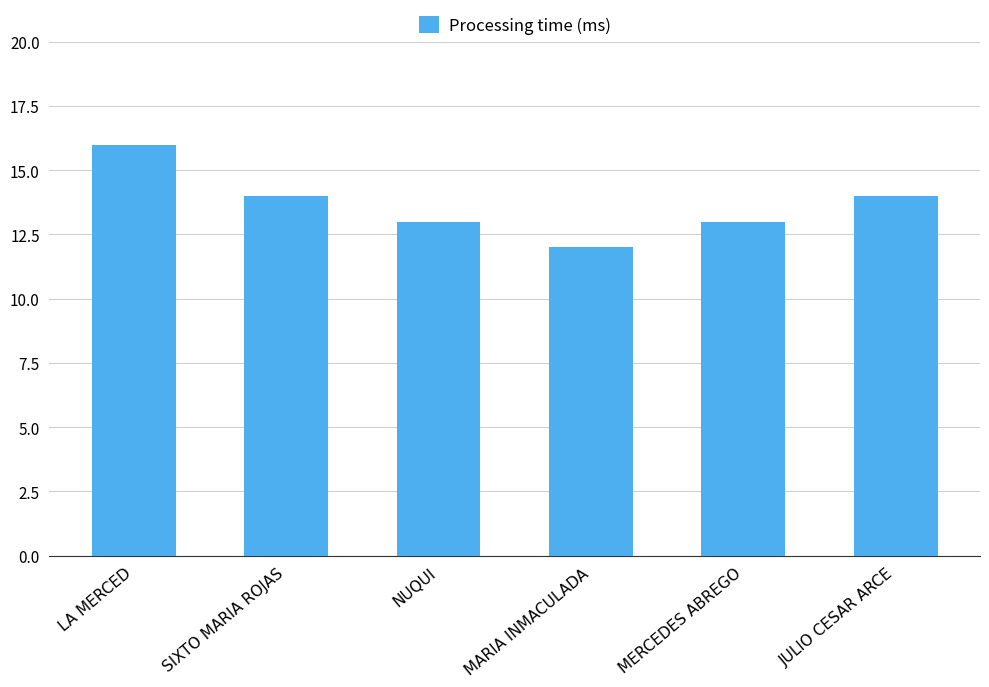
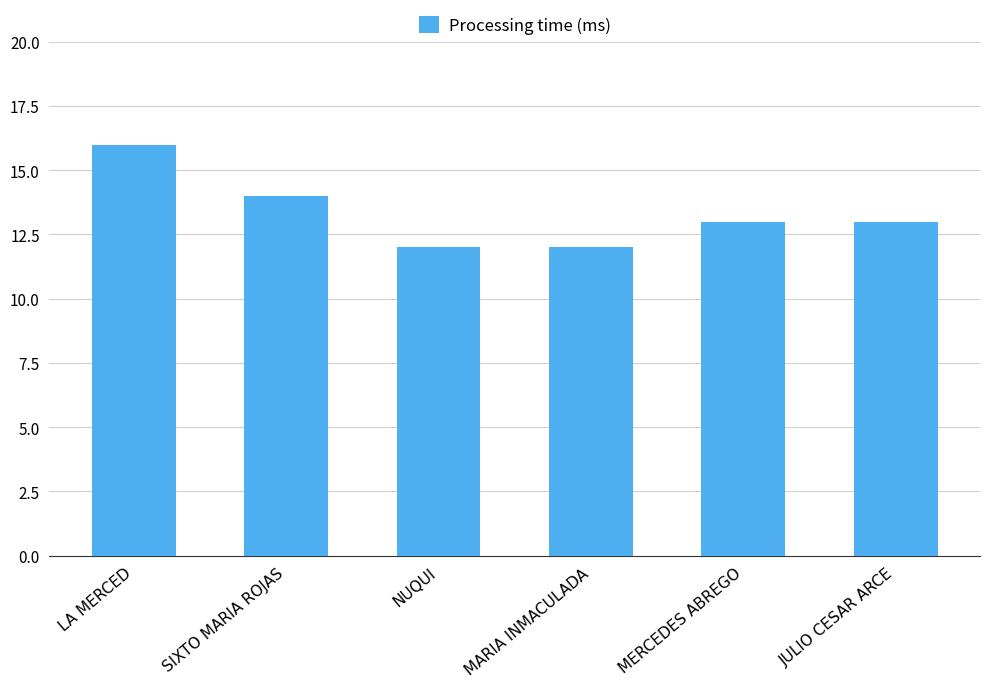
NUQUI: 13 -> 12
JULIO CESAR ARCE: 14 -> 13
